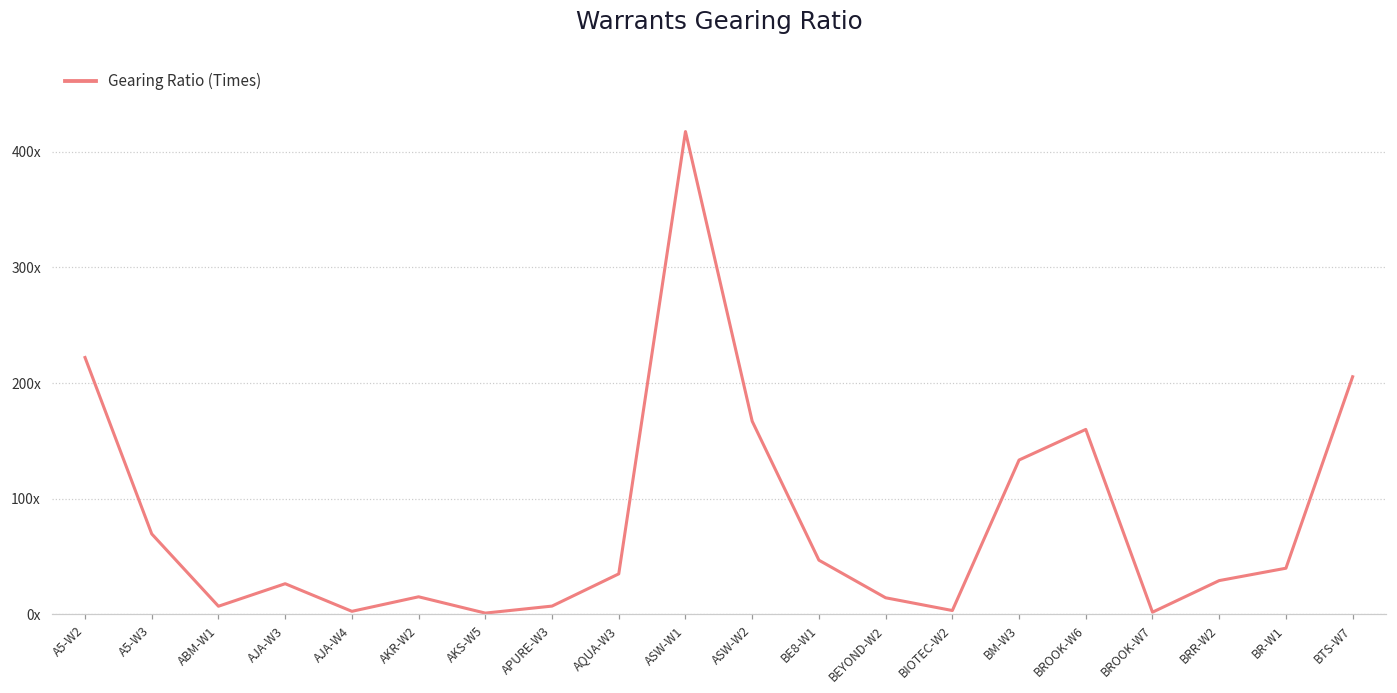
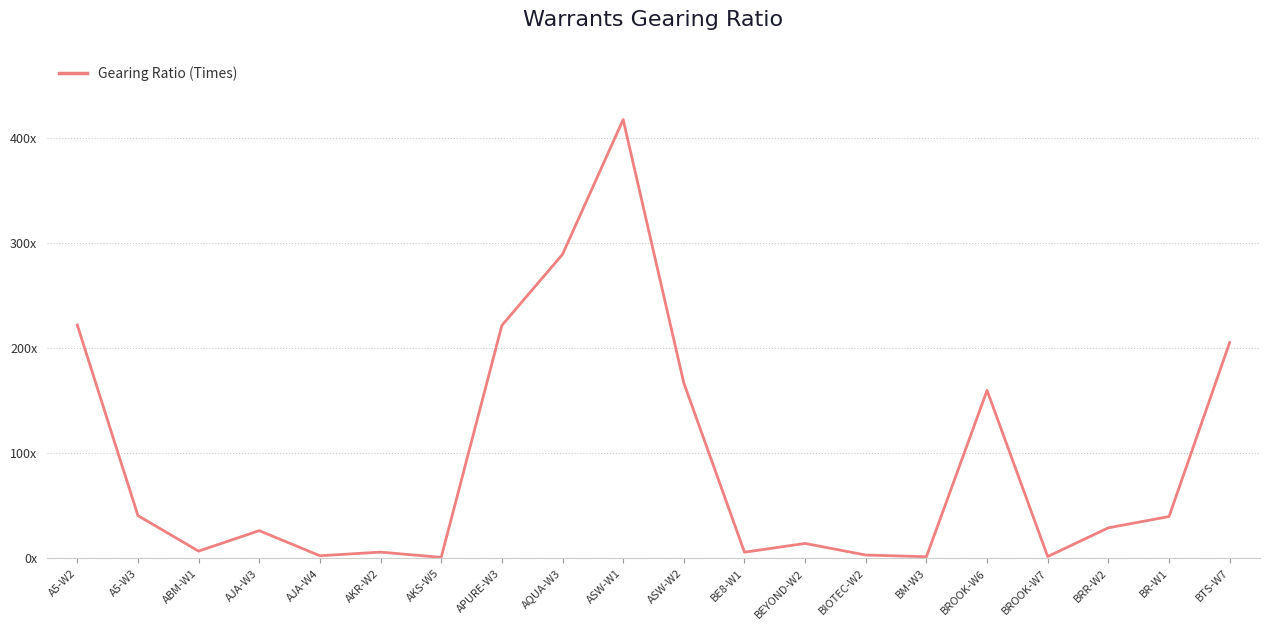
A5-W3: 70x -> 41x
AKR-W2: 15x -> 6x
APURE-W3: 7x -> 222x
AQUA-W3: 35x -> 289x
BE8-W1: 47x -> 6x
BM-W3: 133x -> 2x
